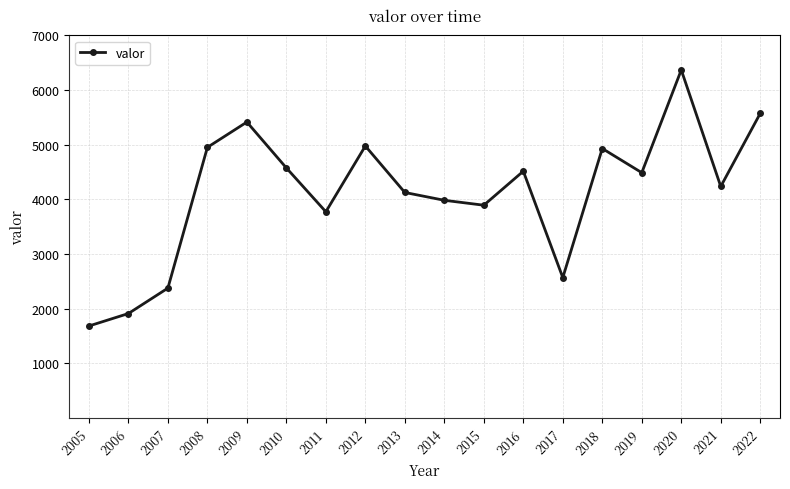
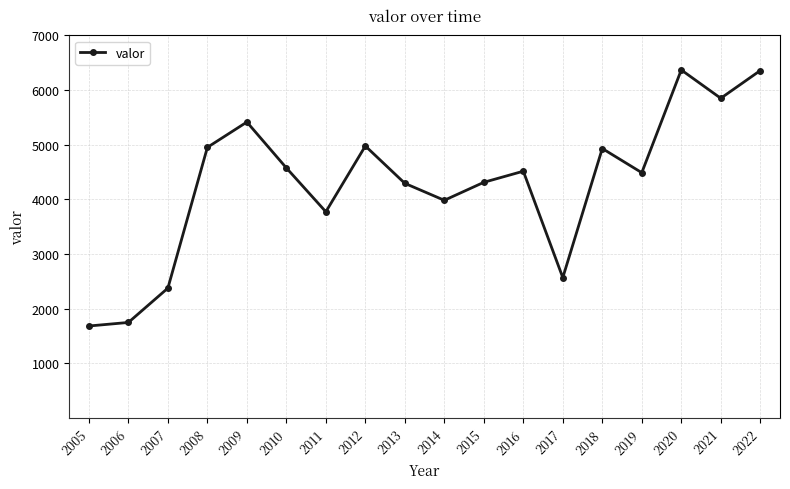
2006: 1900 -> 1700
2013: 4100 -> 4300
2015: 3900 -> 4300
2021: 4200 -> 5800
2022: 5600 -> 6400
